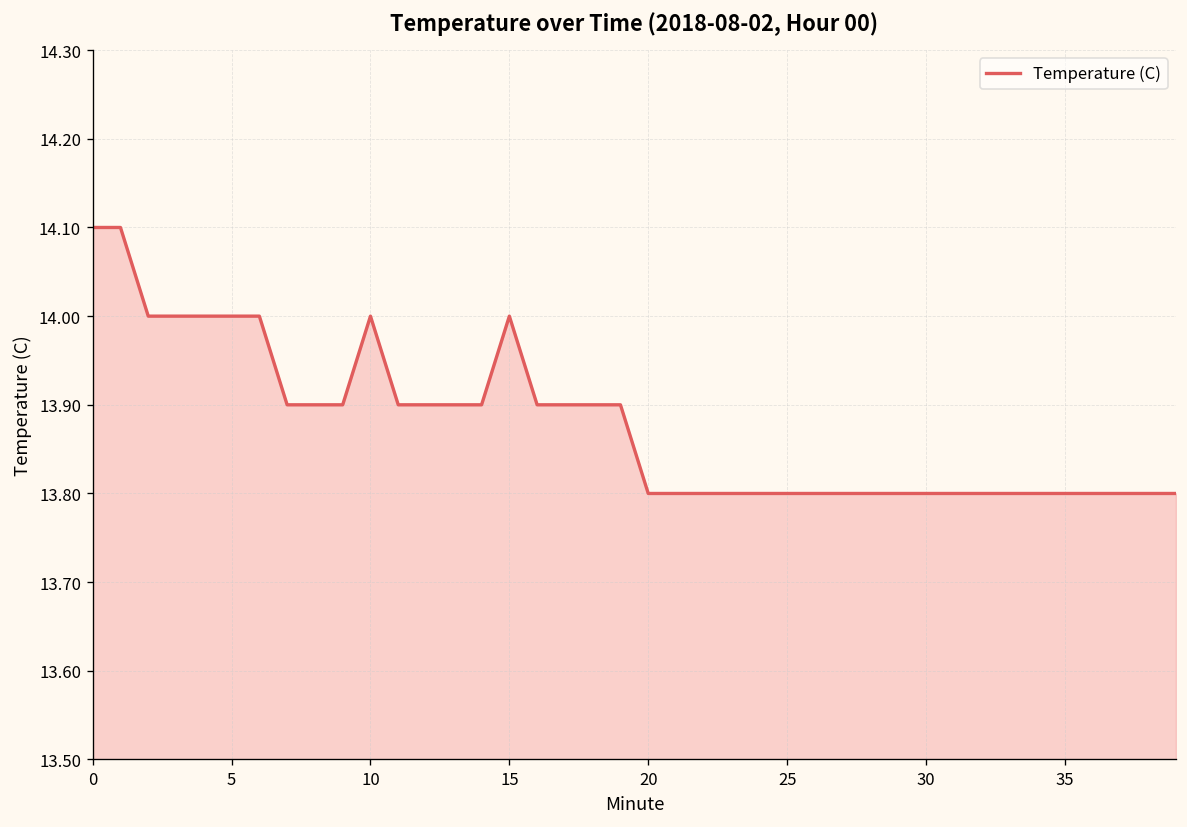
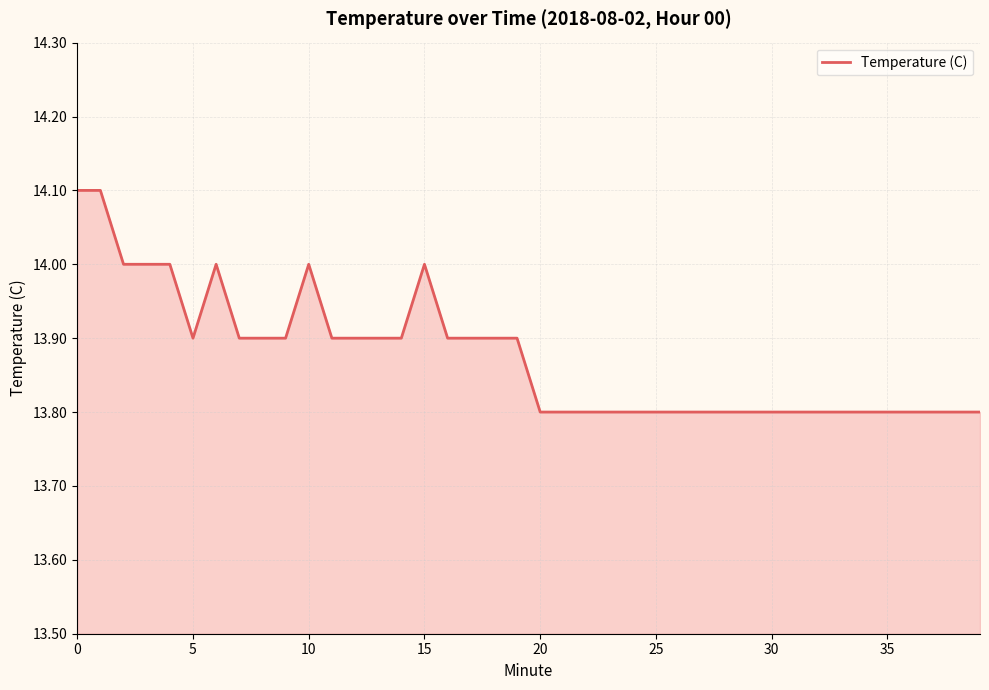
5: 14.0 -> 13.9
